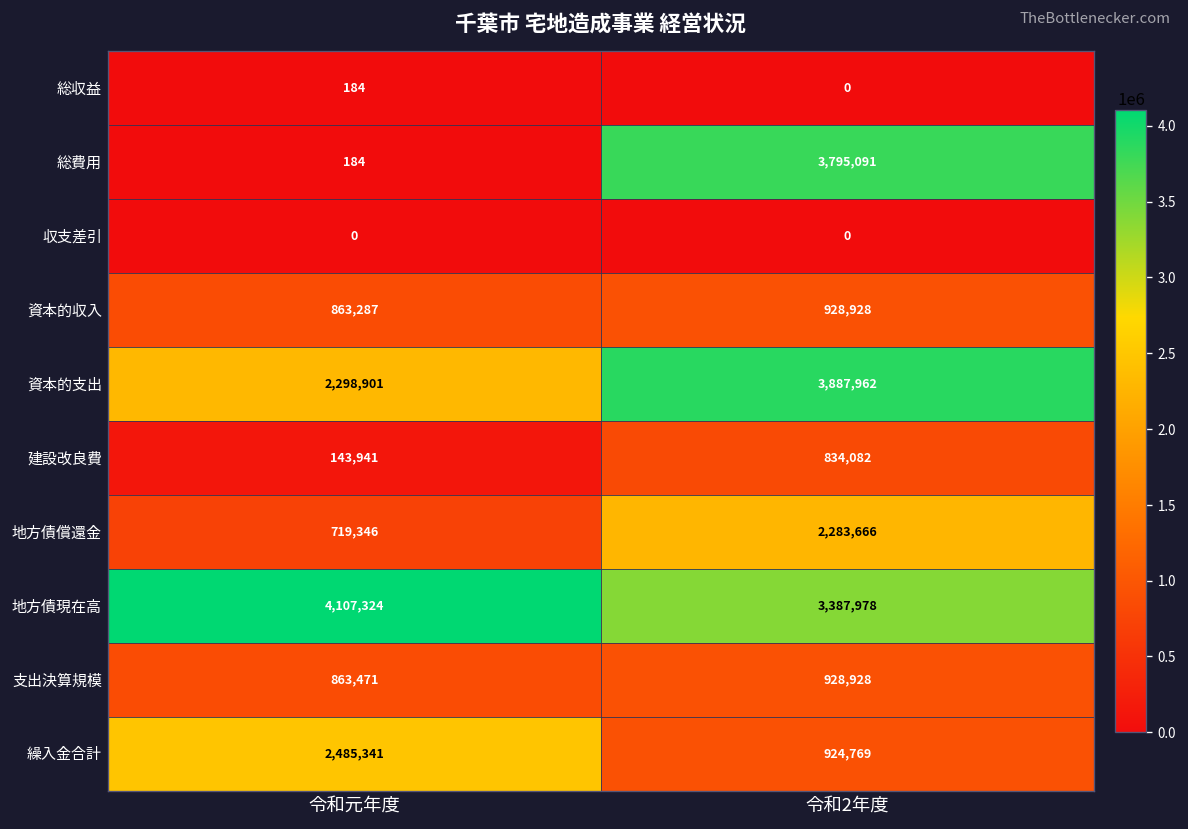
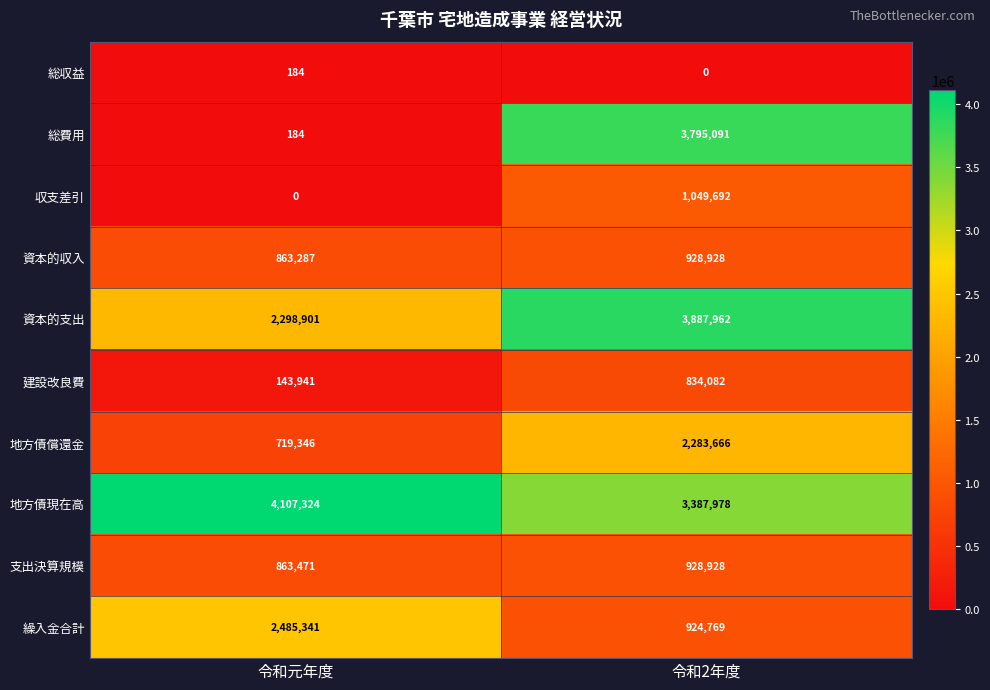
収支差引, 令和2年度: 0 -> 1,049,692
